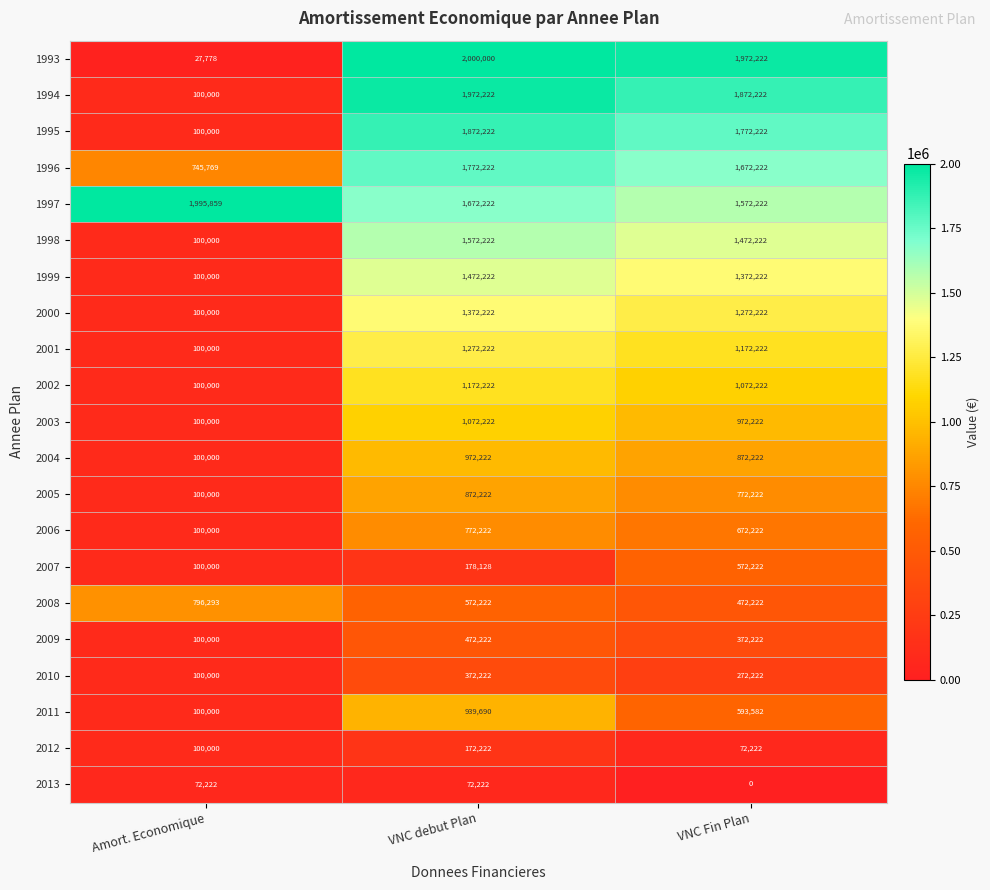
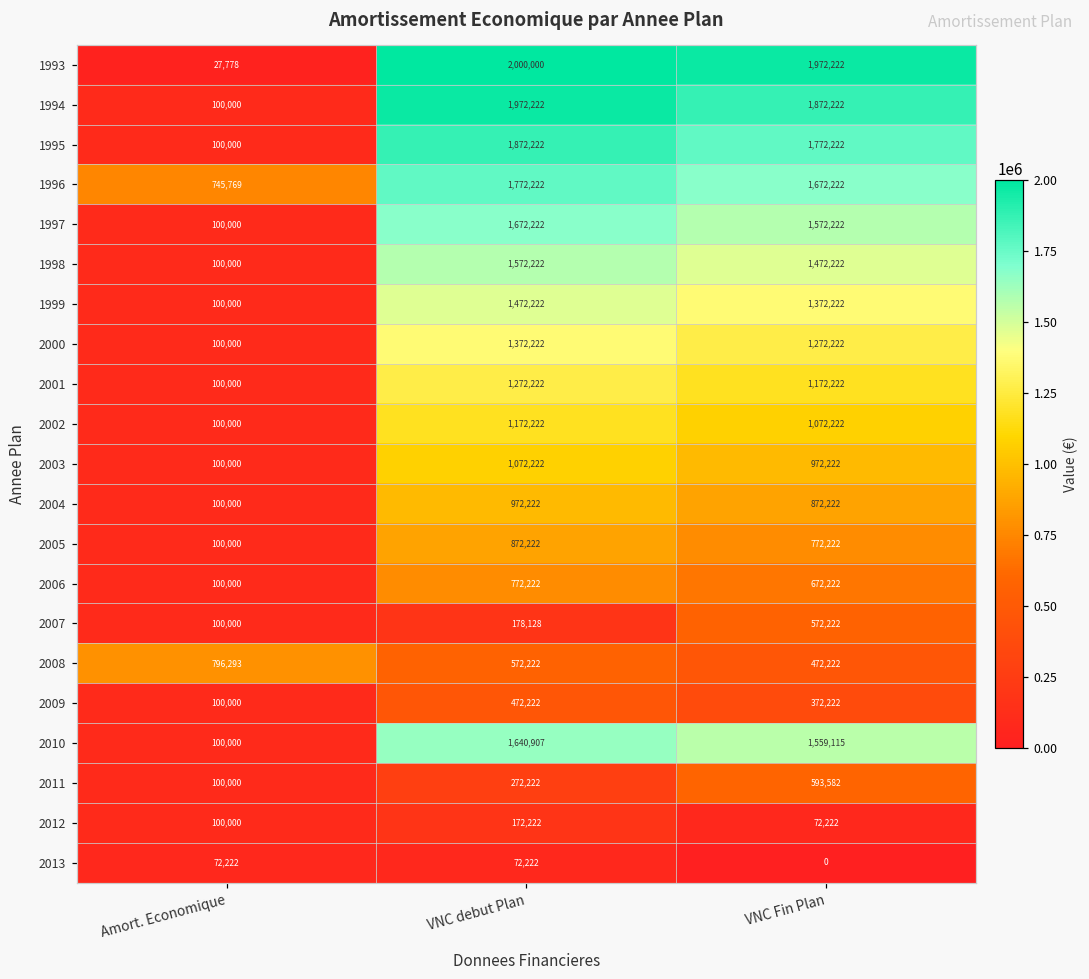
1997, Amort. Economique: 1,995,859 -> 100,000
2010, VNC debut Plan: 372,222 -> 1,640,907
2010, VNC Fin Plan: 272,222 -> 1,559,115
2011, VNC debut Plan: 939,690 -> 272,222
